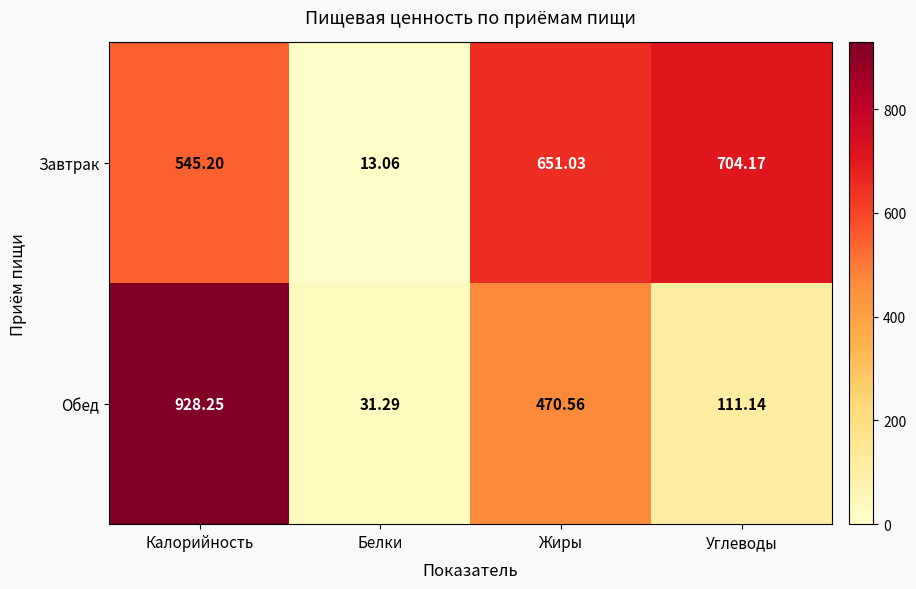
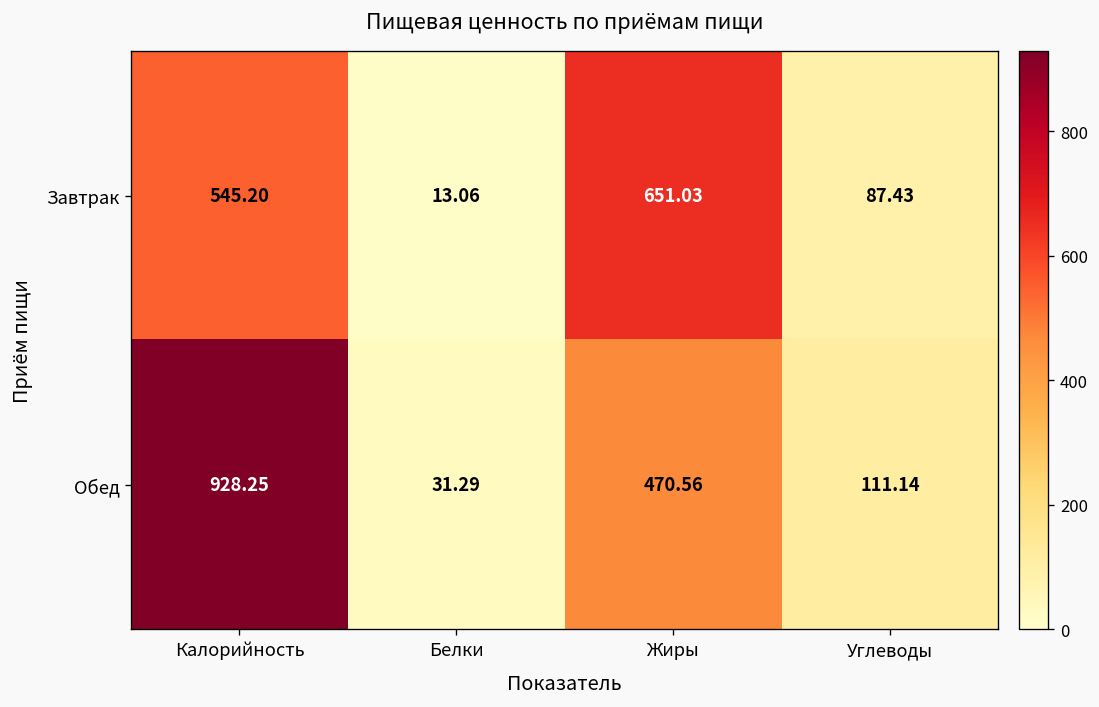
Завтрак, Углеводы: 704.17 -> 87.43
